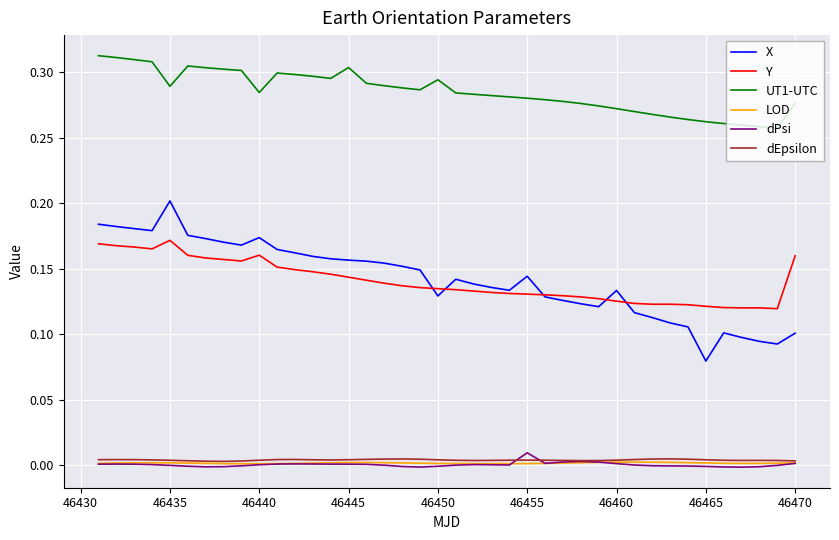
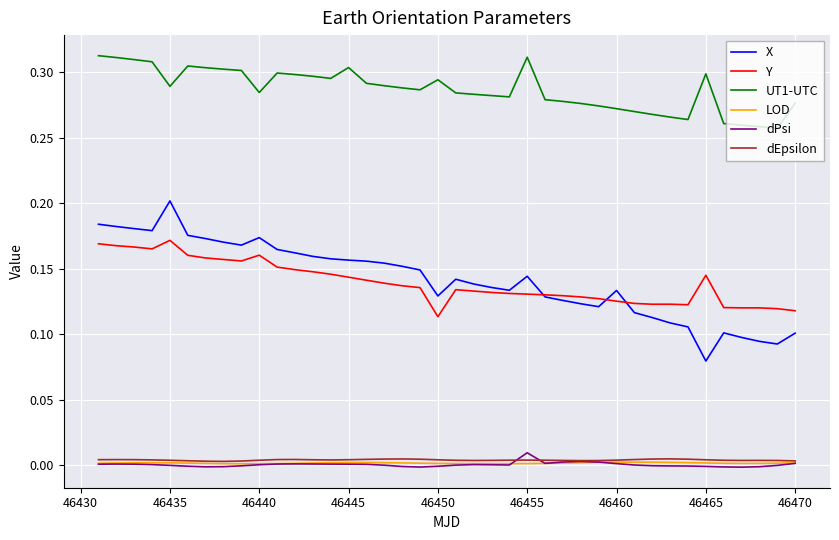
Y, 46450: 0.135 -> 0.113
UT1-UTC, 46455: 0.280 -> 0.312
Y, 46465: 0.121 -> 0.145
UT1-UTC, 46465: 0.262 -> 0.299
Y, 46470: 0.160 -> 0.118
